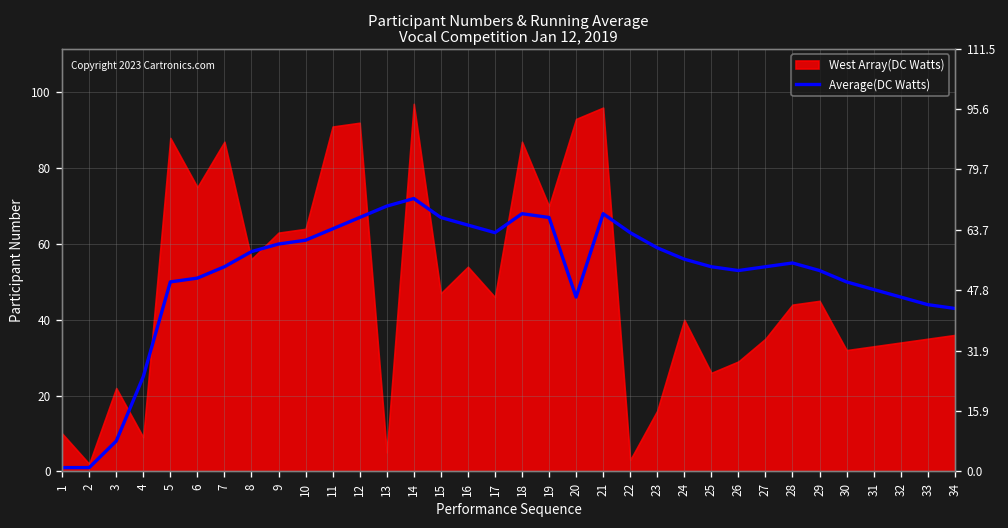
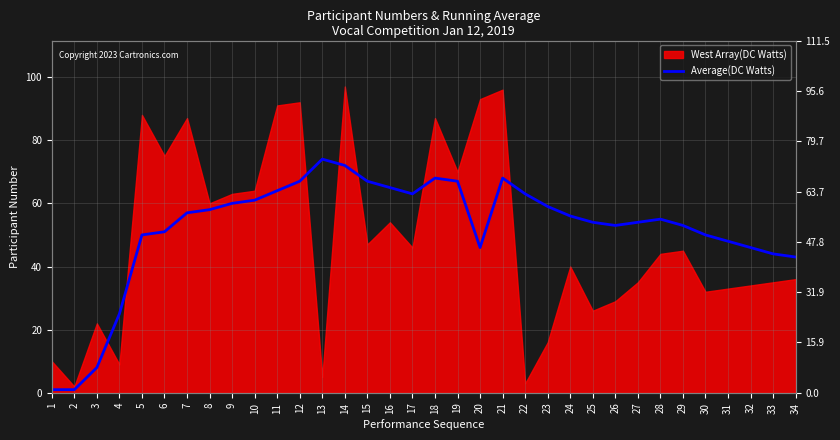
Average(DC Watts), 7: 54 -> 57
West Array(DC Watts), 8: 56 -> 60
Average(DC Watts), 13: 70 -> 74
